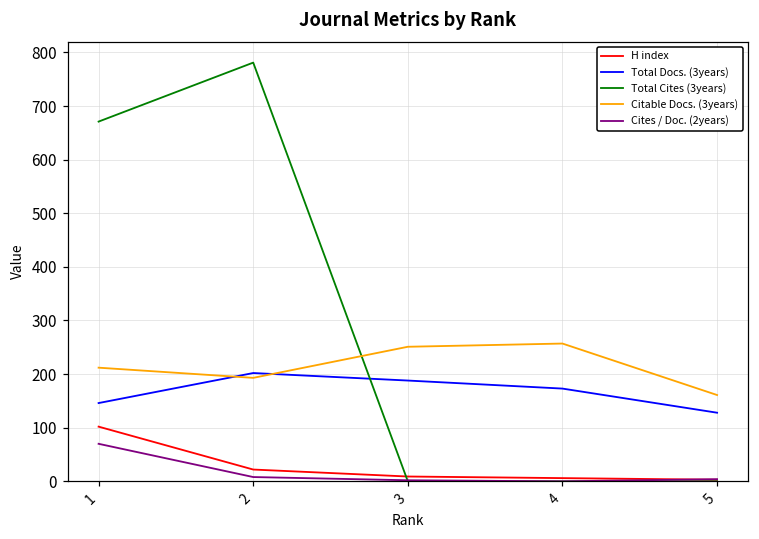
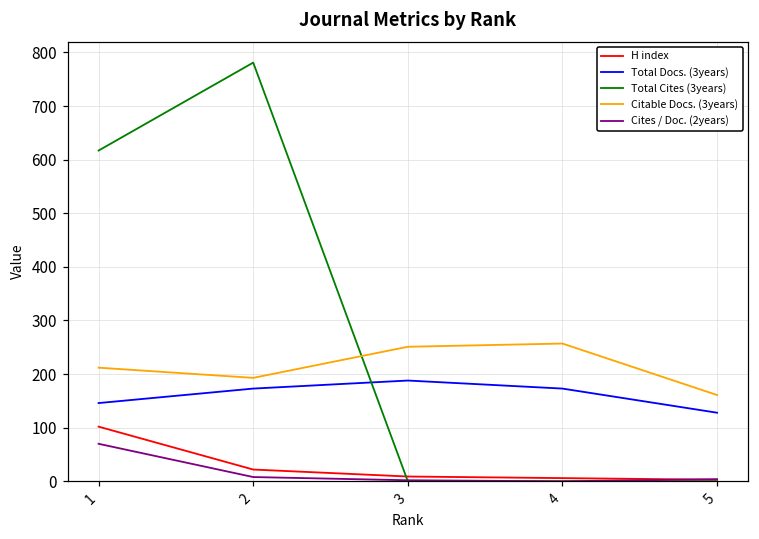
Total Cites (3years), 1: 670 -> 620
Total Docs. (3years), 2: 200 -> 170
